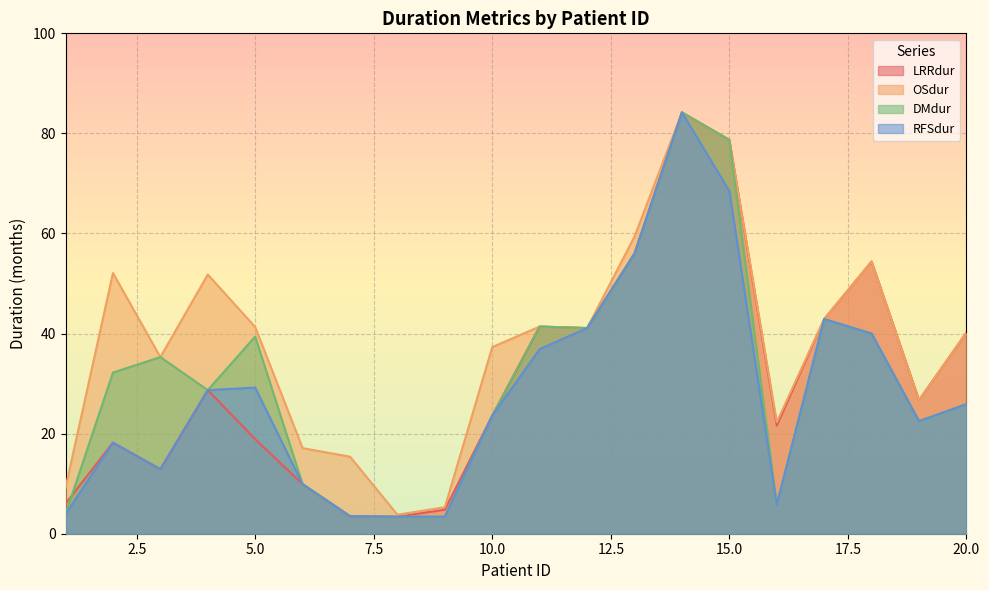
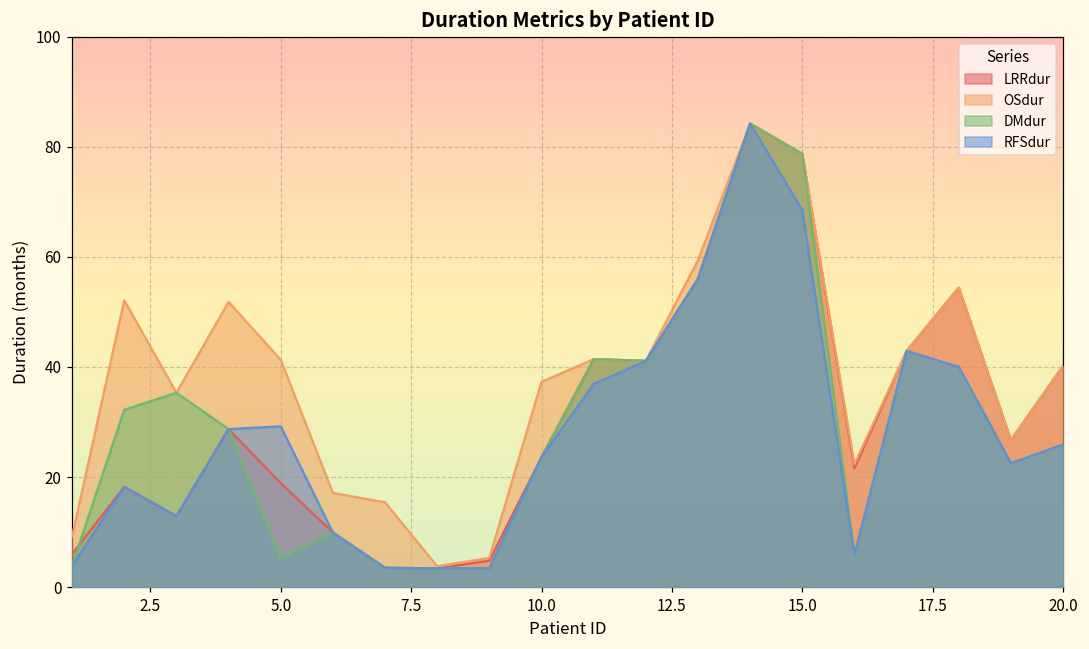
DMdur, 5.0: 39 -> 5
